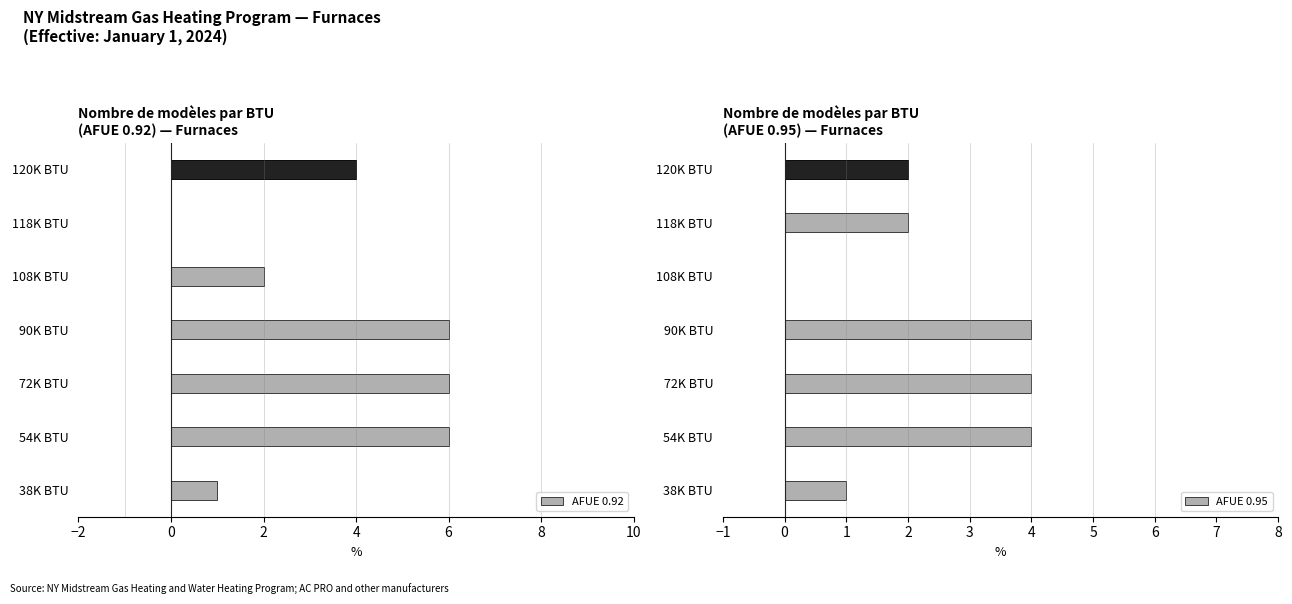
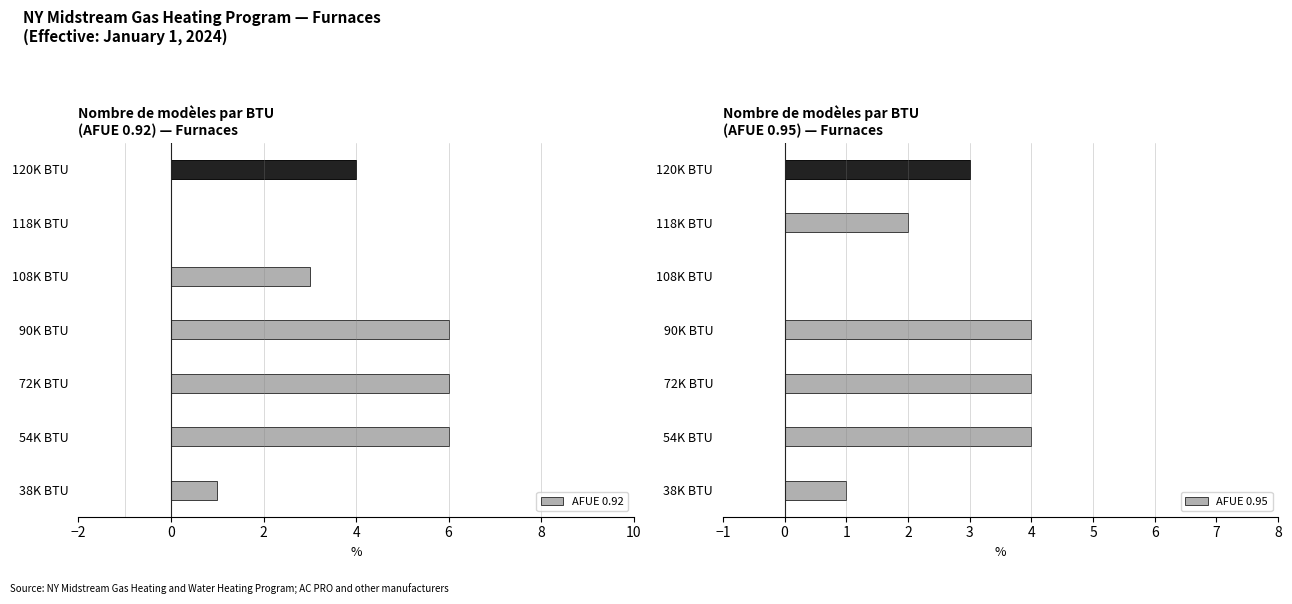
Nombre de modèles par BTU (AFUE 0.92) — Furnaces, AFUE 0.92, 108K BTU: 2 -> 3
Nombre de modèles par BTU (AFUE 0.95) — Furnaces, AFUE 0.95, 120K BTU: 2 -> 3
